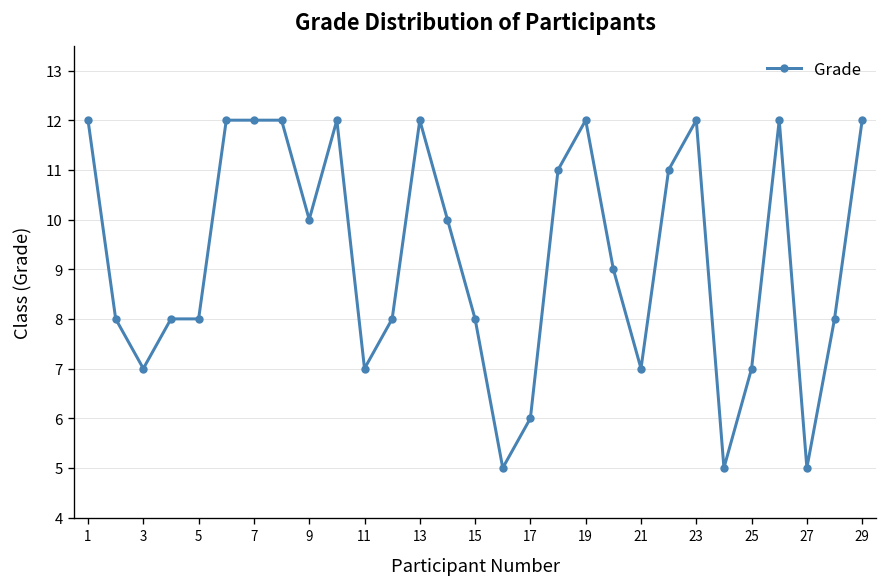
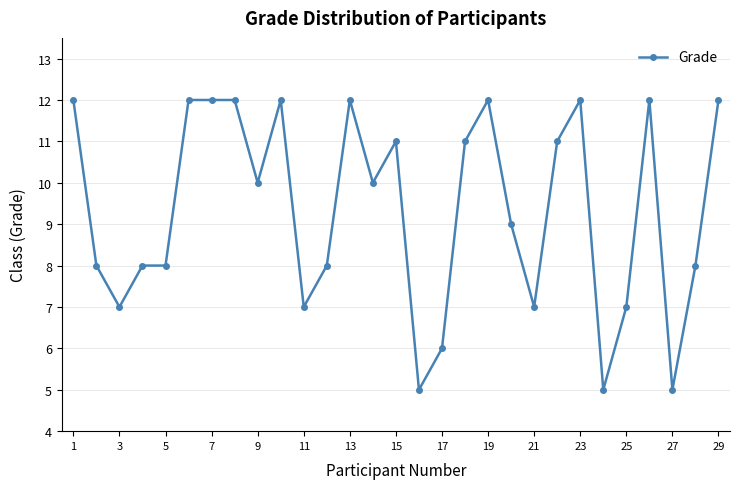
15: 8 -> 11
